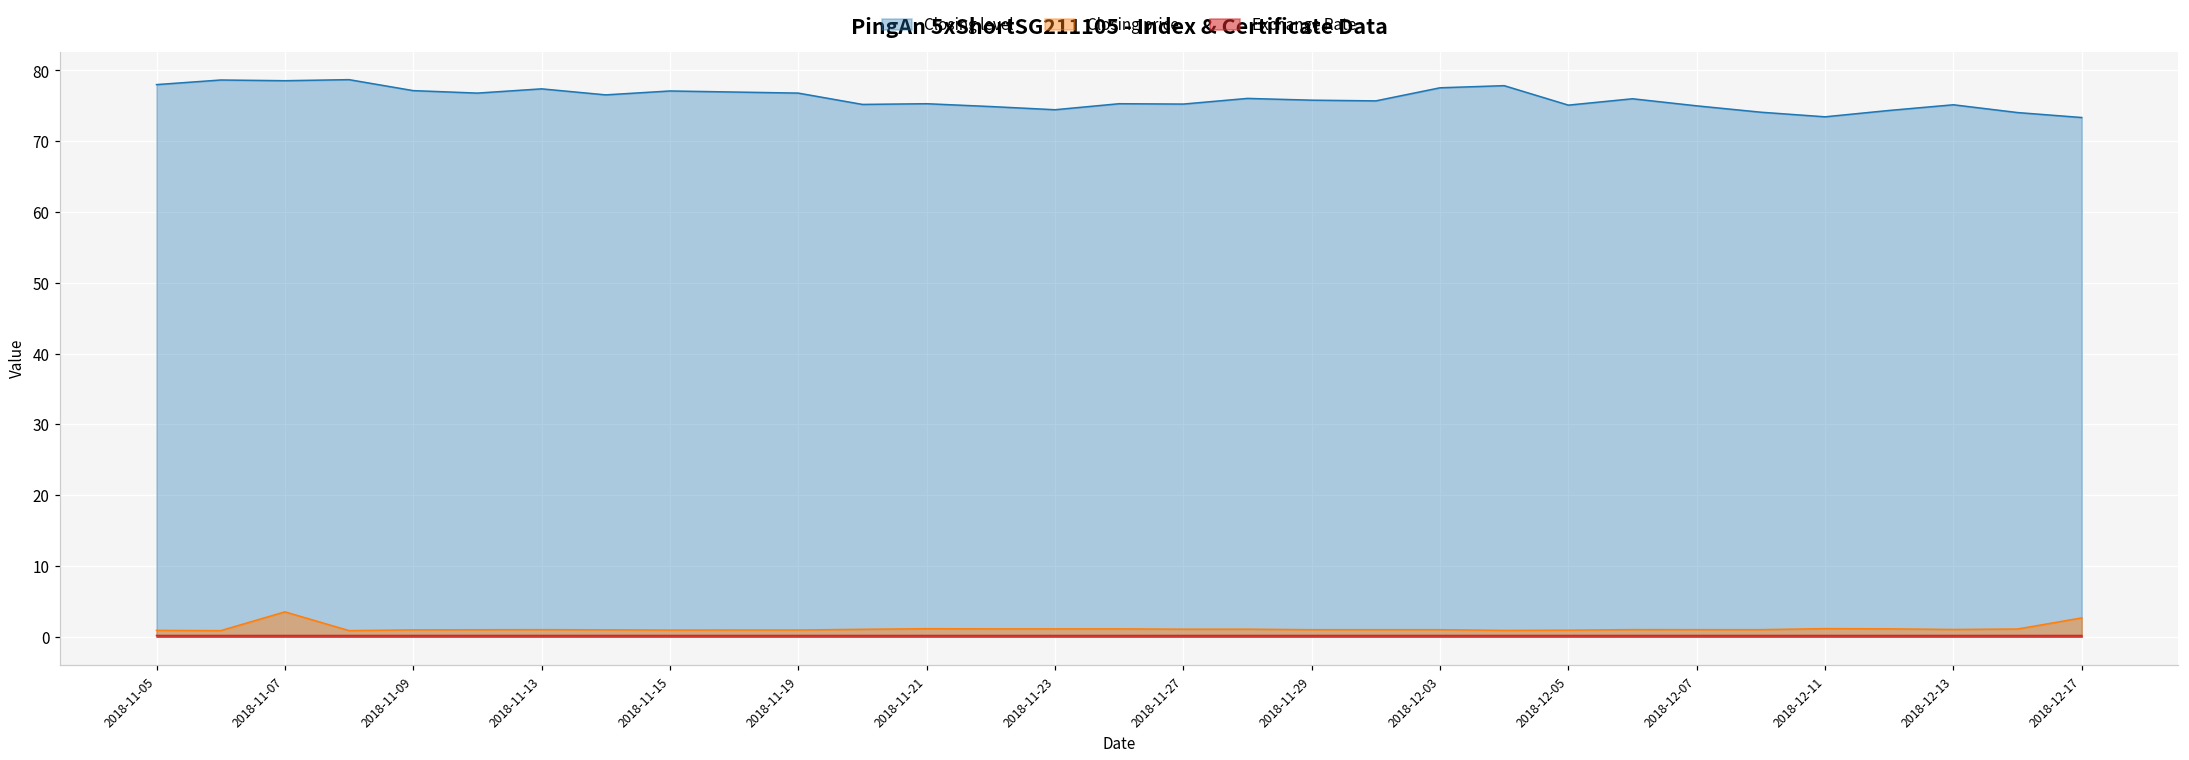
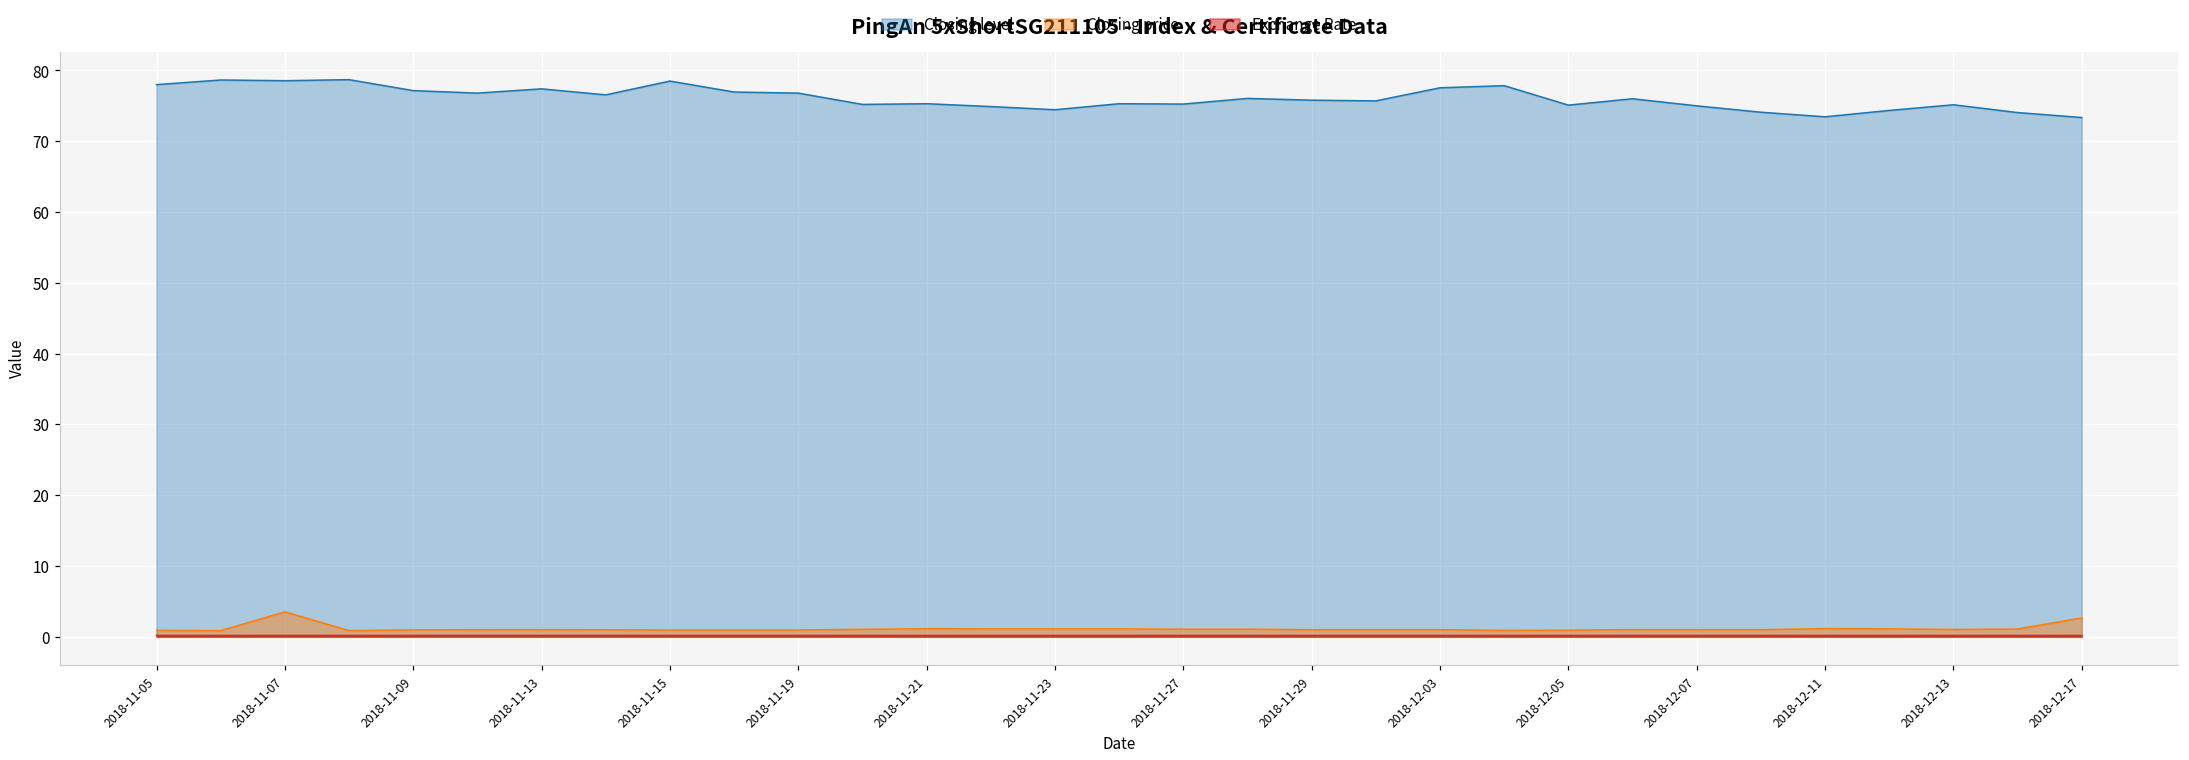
Closing level, 2018-11-15: 77 -> 79
